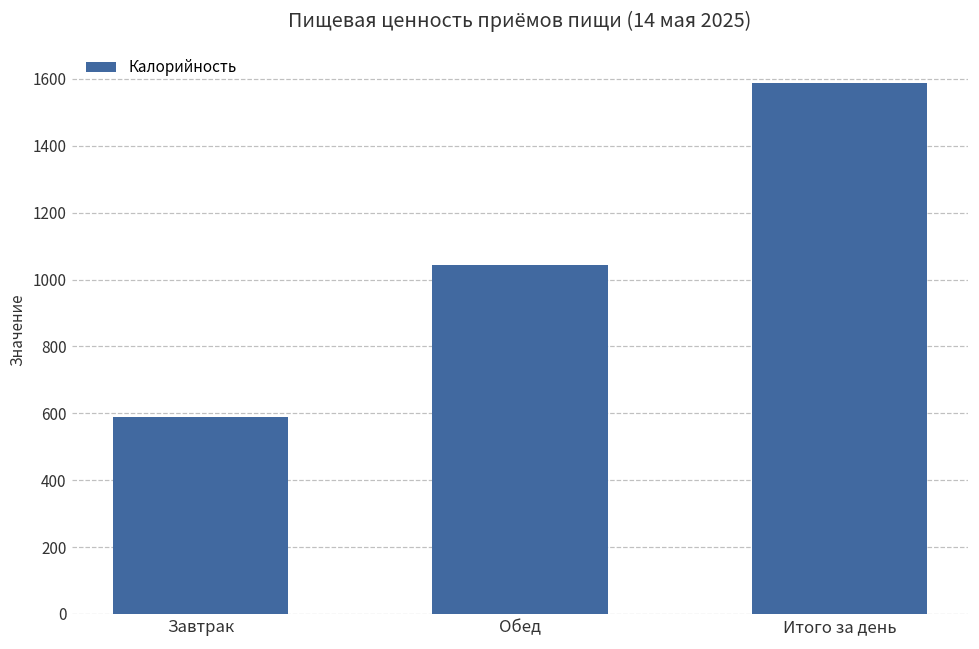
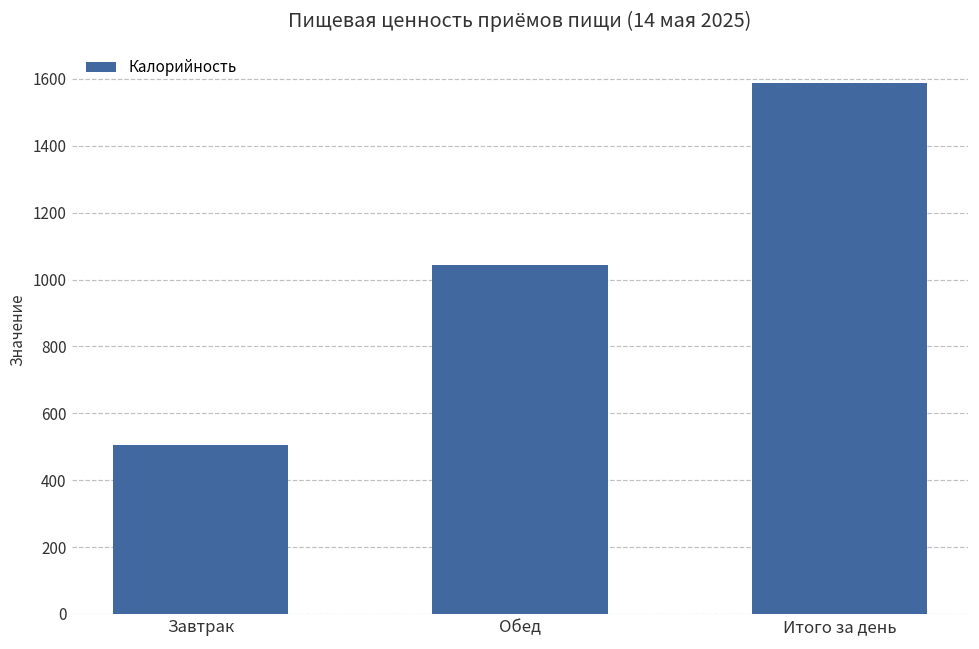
Завтрак: 590 -> 510
